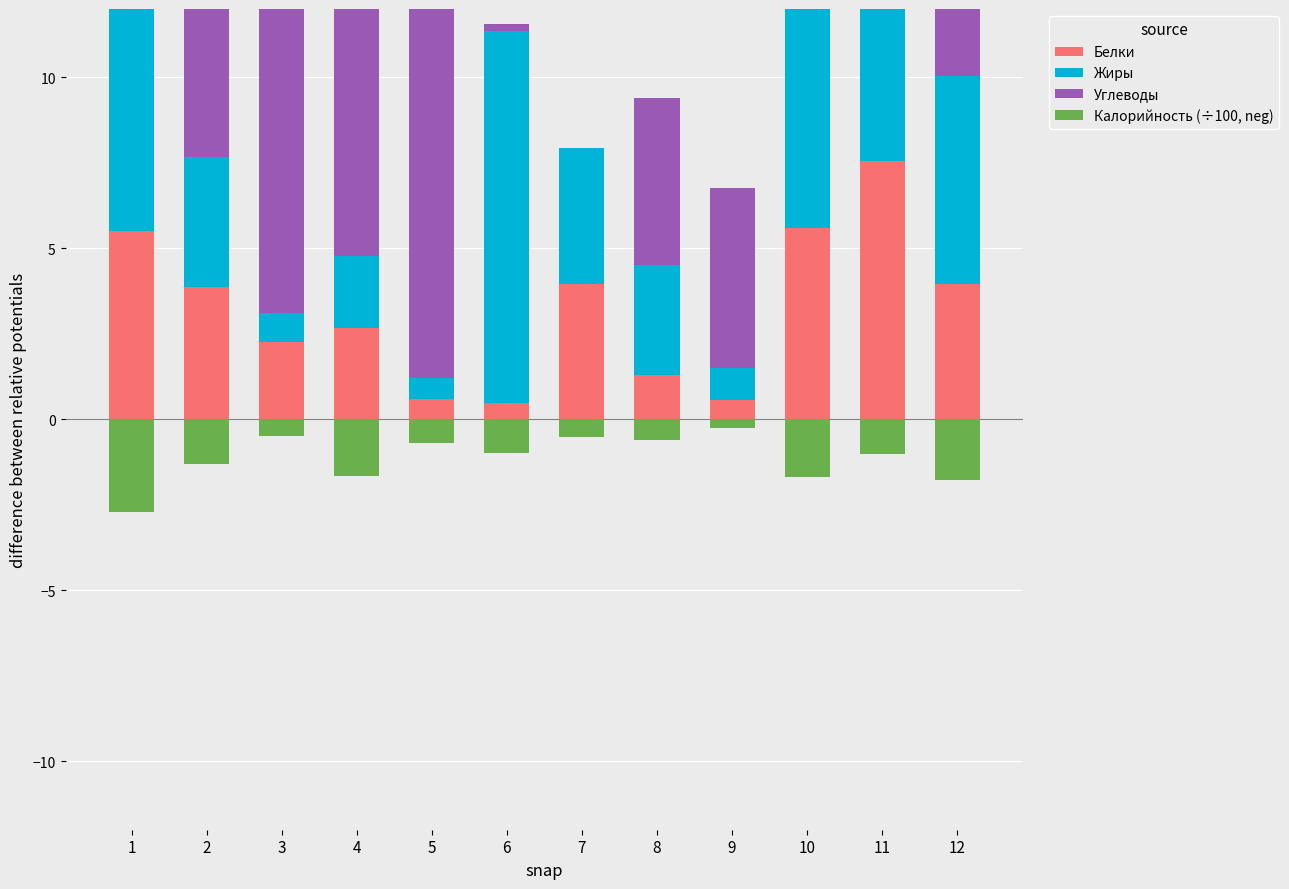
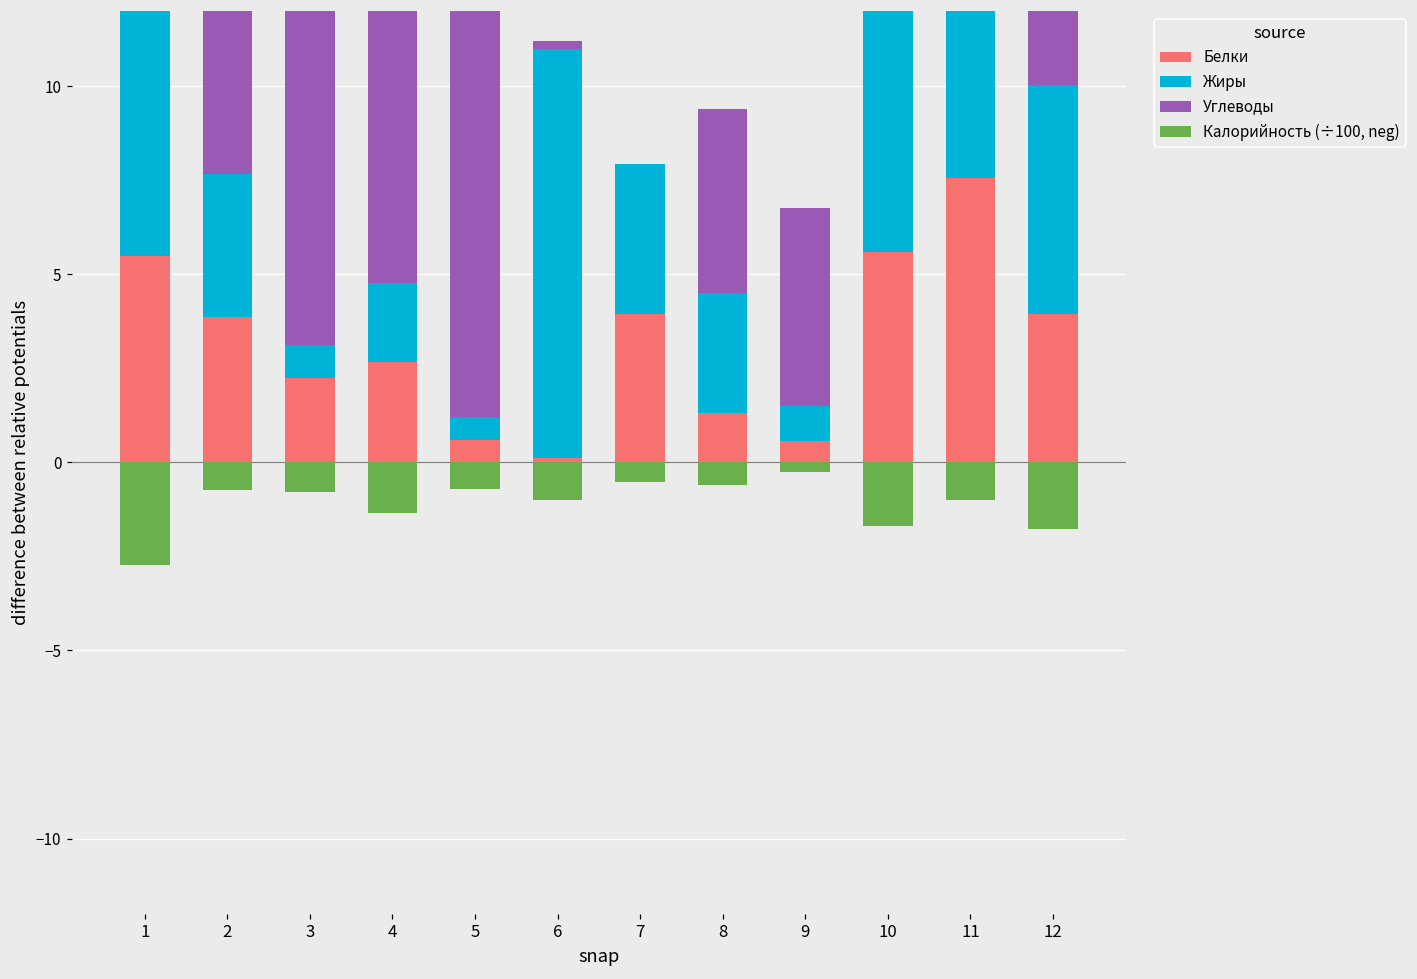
Калорийность (÷100, neg), 2: -1.3 -> -0.7
Калорийность (÷100, neg), 3: -0.5 -> -0.8
Калорийность (÷100, neg), 4: -1.6 -> -1.4
Белки, 6: 0.5 -> 0.1
